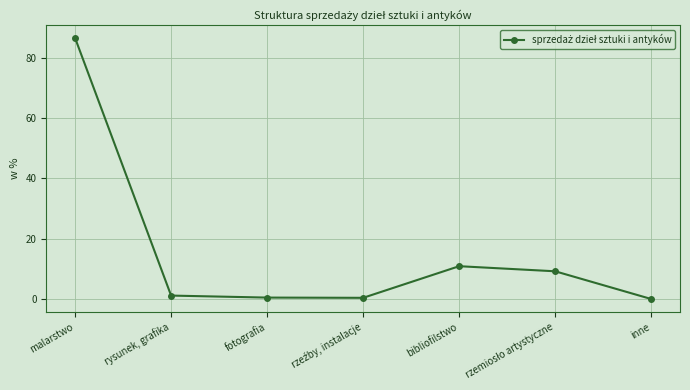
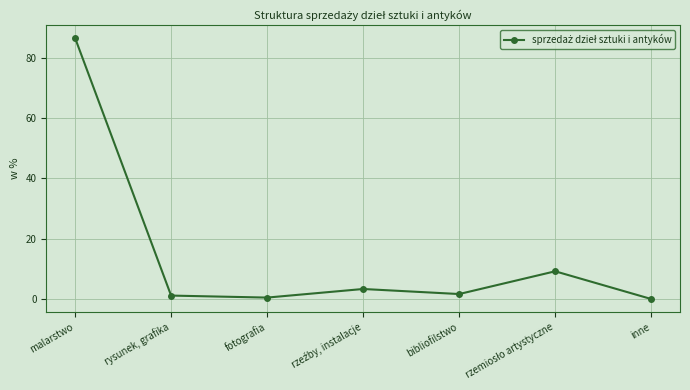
rzeźby, instalacje: 0 -> 3
bibliofilstwo: 11 -> 2
